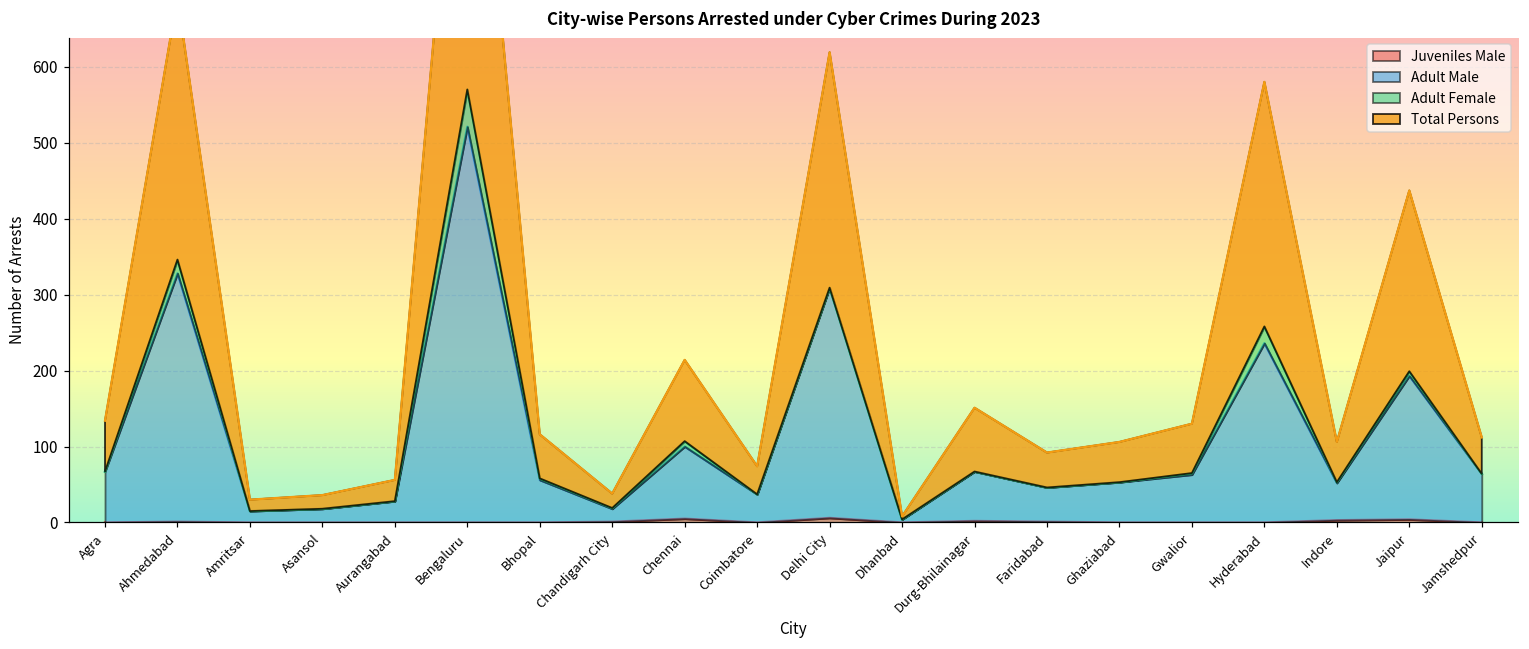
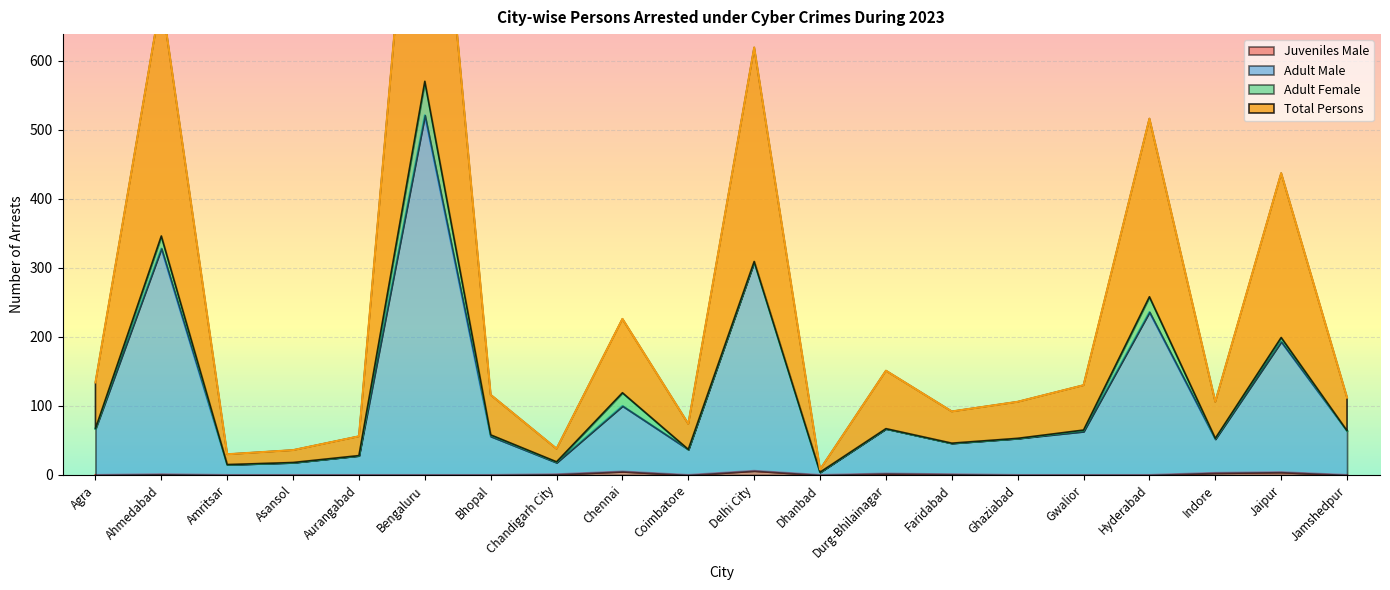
Adult Female, Chennai: 10 -> 20
Total Persons, Hyderabad: 320 -> 260
